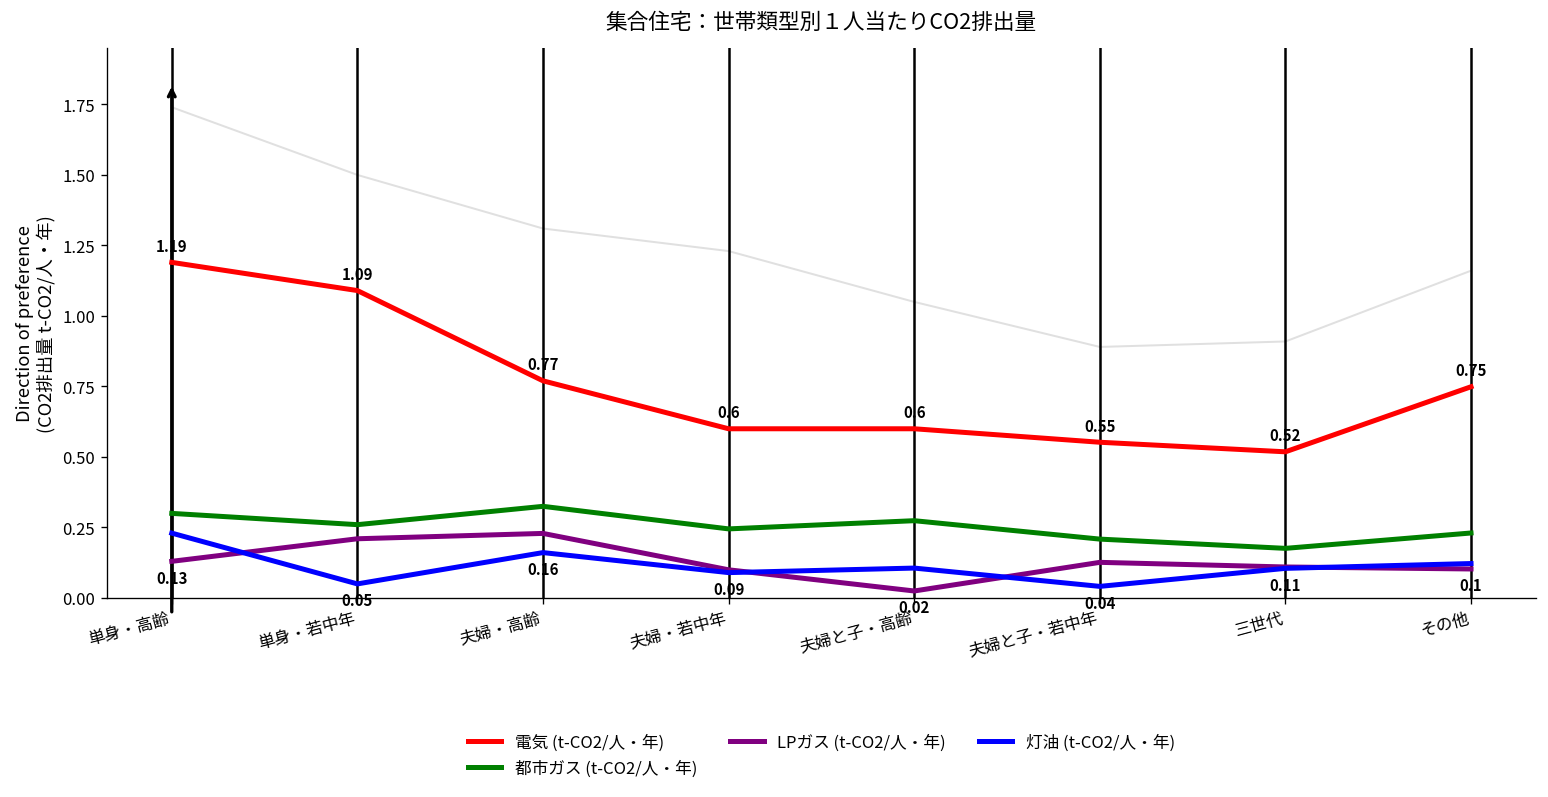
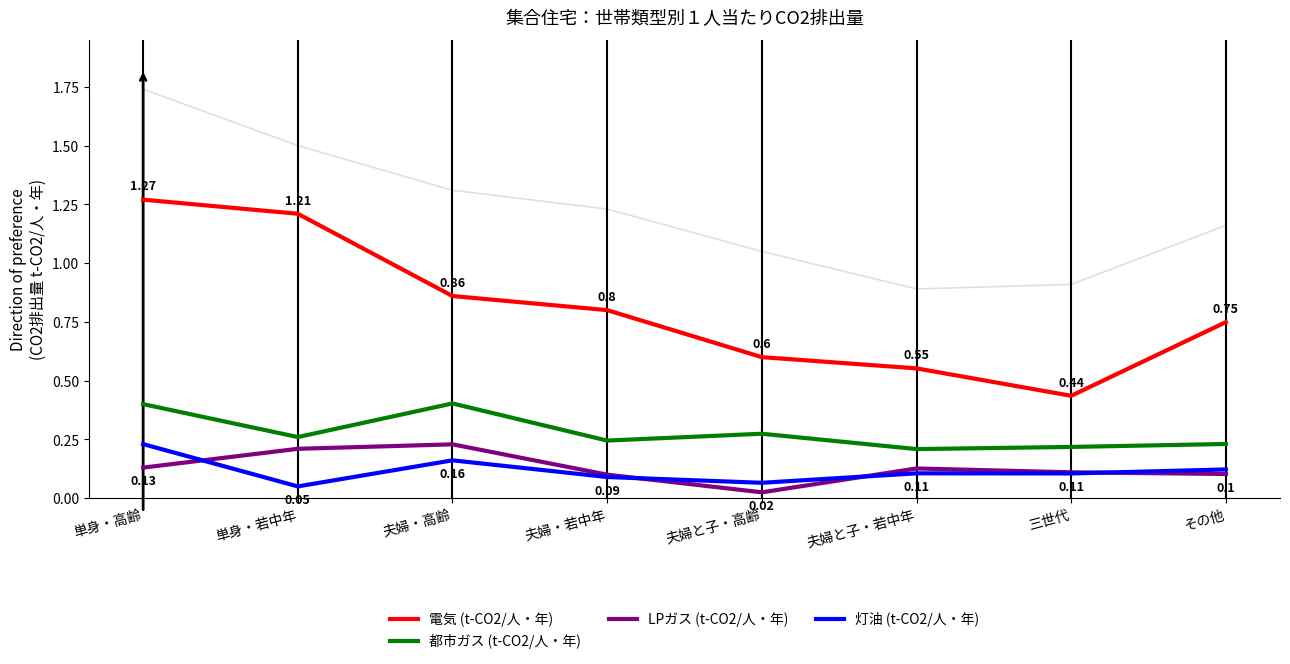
電気 (t-CO2/人・年), 単身・高齢: 1.19 -> 1.27
都市ガス (t-CO2/人・年), 単身・高齢: 0.3 -> 0.4
電気 (t-CO2/人・年), 単身・若中年: 1.09 -> 1.21
電気 (t-CO2/人・年), 夫婦・高齢: 0.77 -> 0.86
都市ガス (t-CO2/人・年), 夫婦・高齢: 0.33 -> 0.40
電気 (t-CO2/人・年), 夫婦・若中年: 0.6 -> 0.8
灯油 (t-CO2/人・年), 夫婦と子・高齢: 0.11 -> 0.07
灯油 (t-CO2/人・年), 夫婦と子・若中年: 0.04 -> 0.11
電気 (t-CO2/人・年), 三世代: 0.52 -> 0.44
都市ガス (t-CO2/人・年), 三世代: 0.18 -> 0.22
